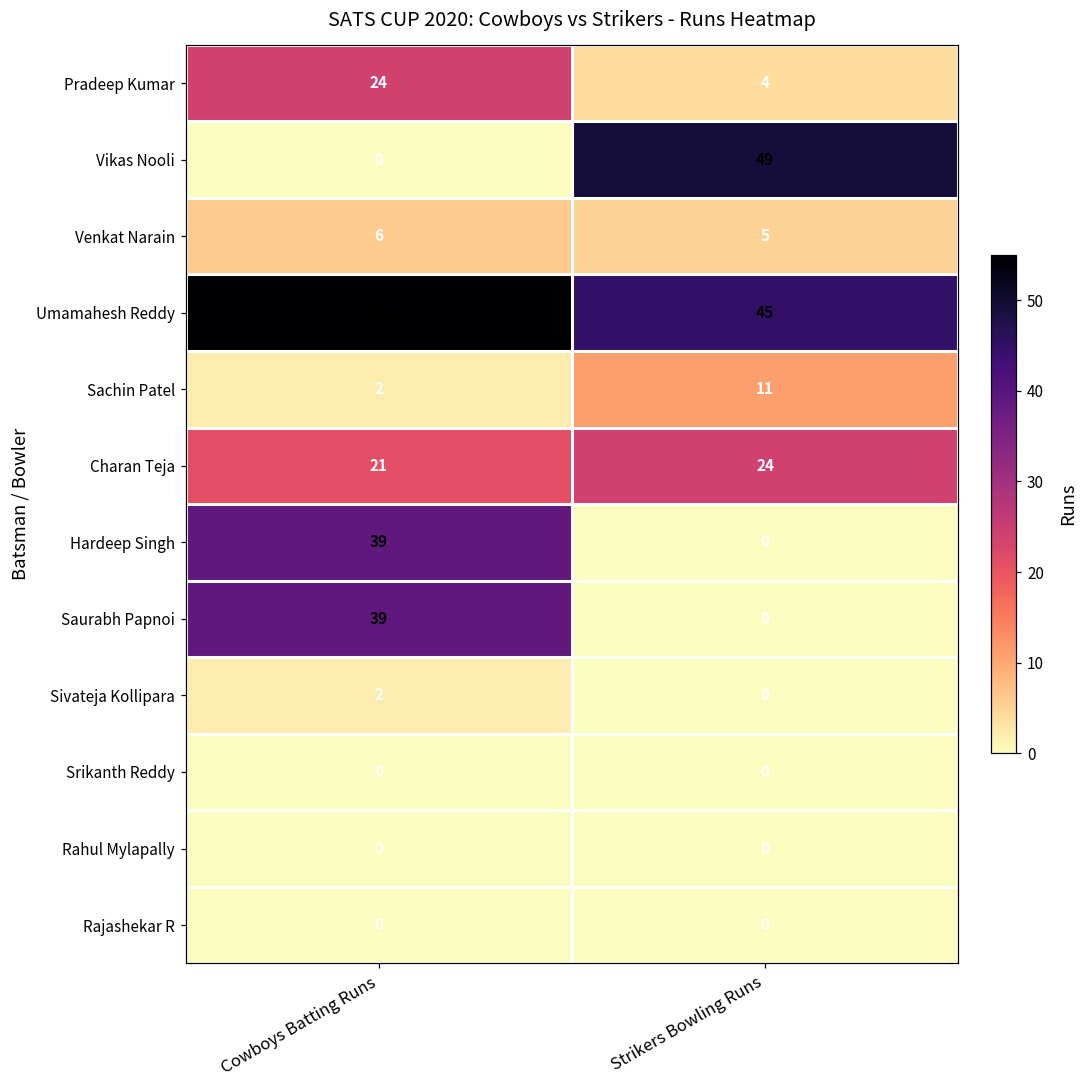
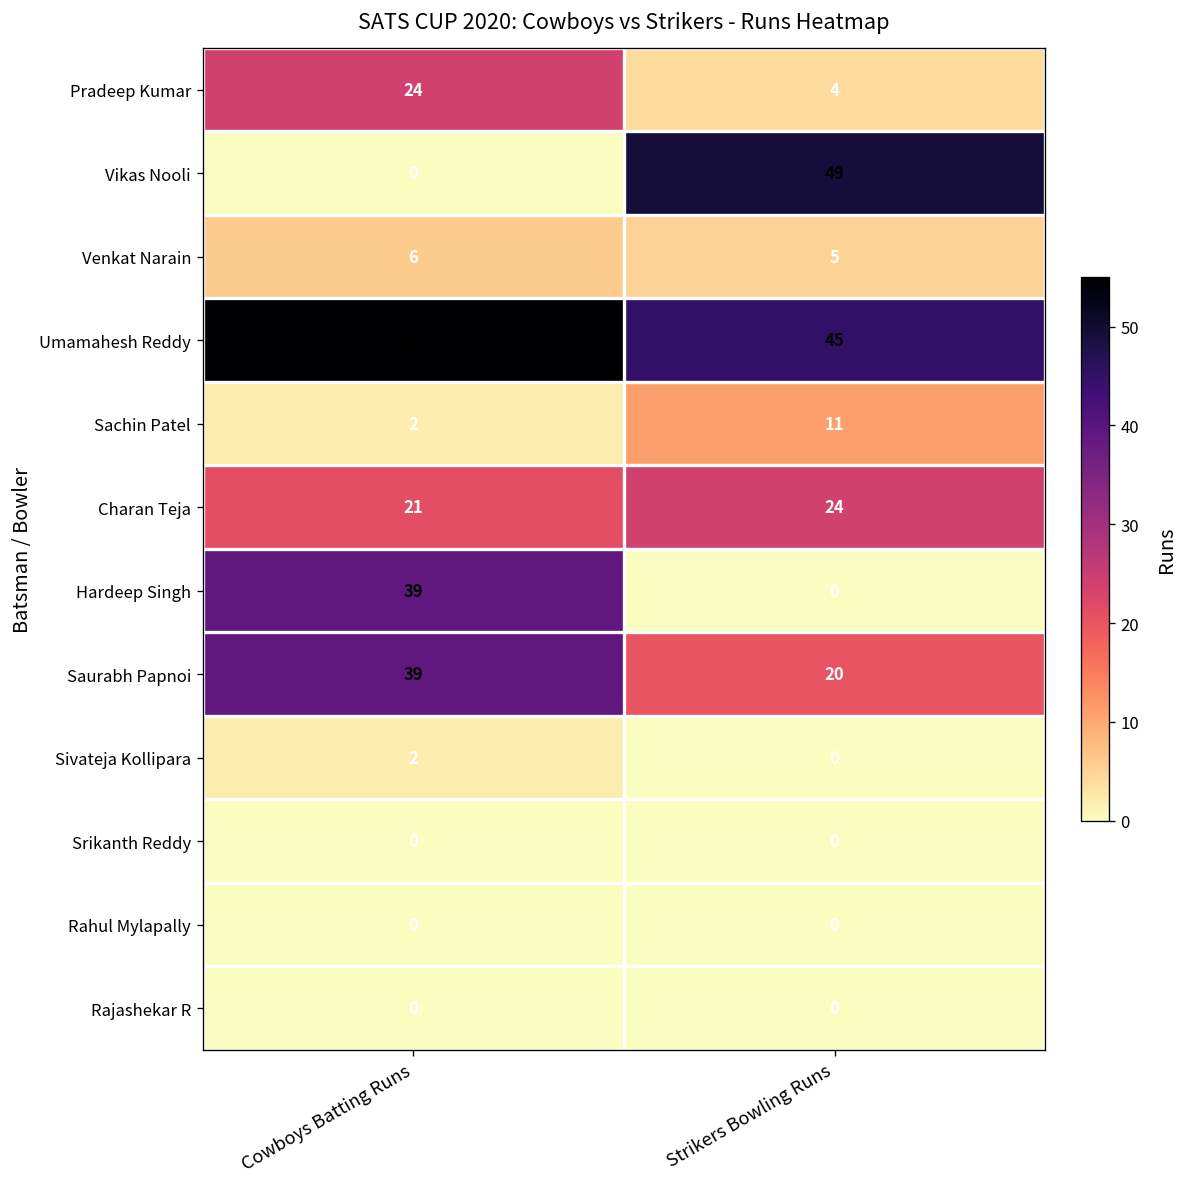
Saurabh Papnoi, Strikers Bowling Runs: 0 -> 20
